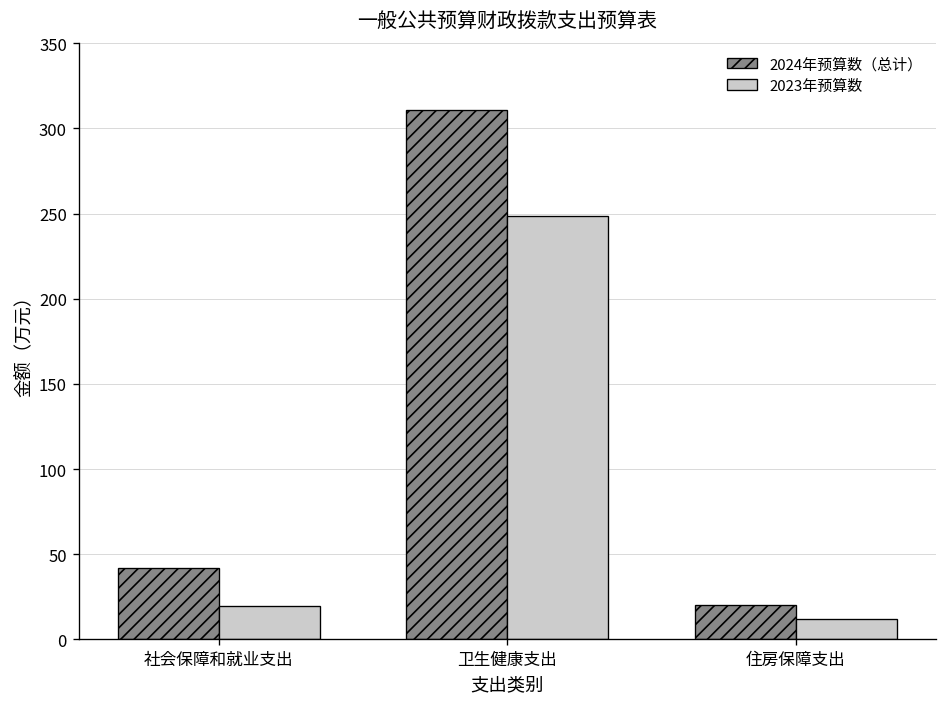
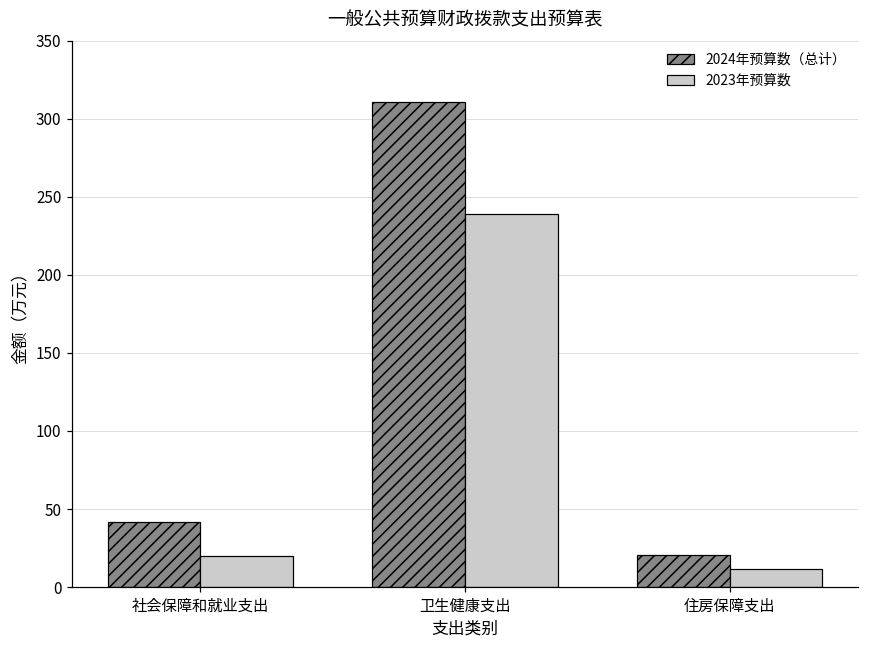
2023年预算数, 卫生健康支出: 248 -> 239
